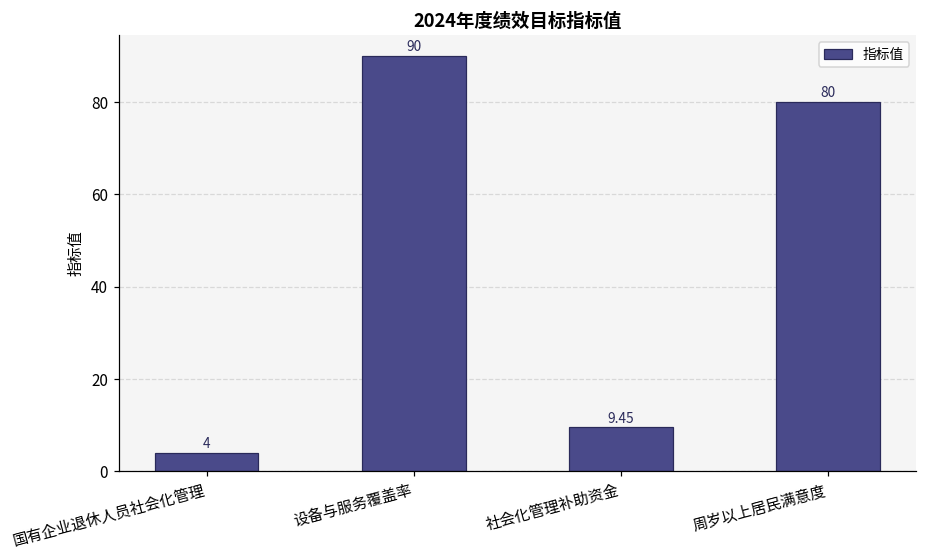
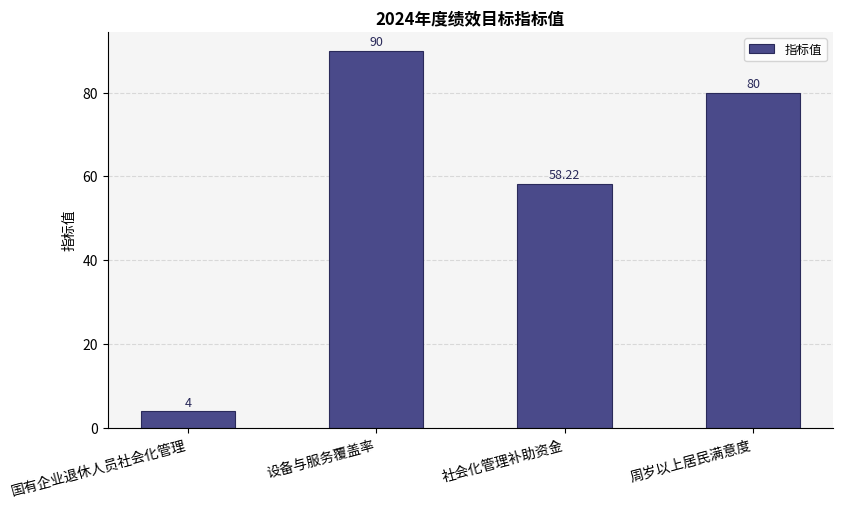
社会化管理补助资金: 9.45 -> 58.22
